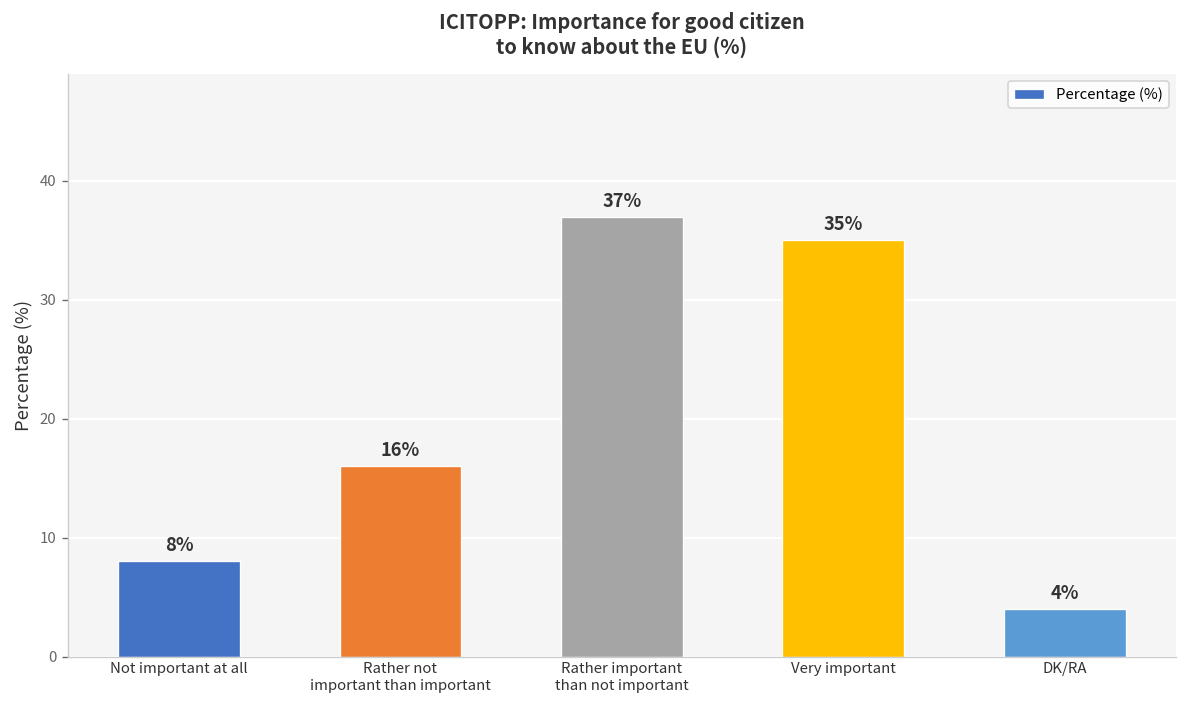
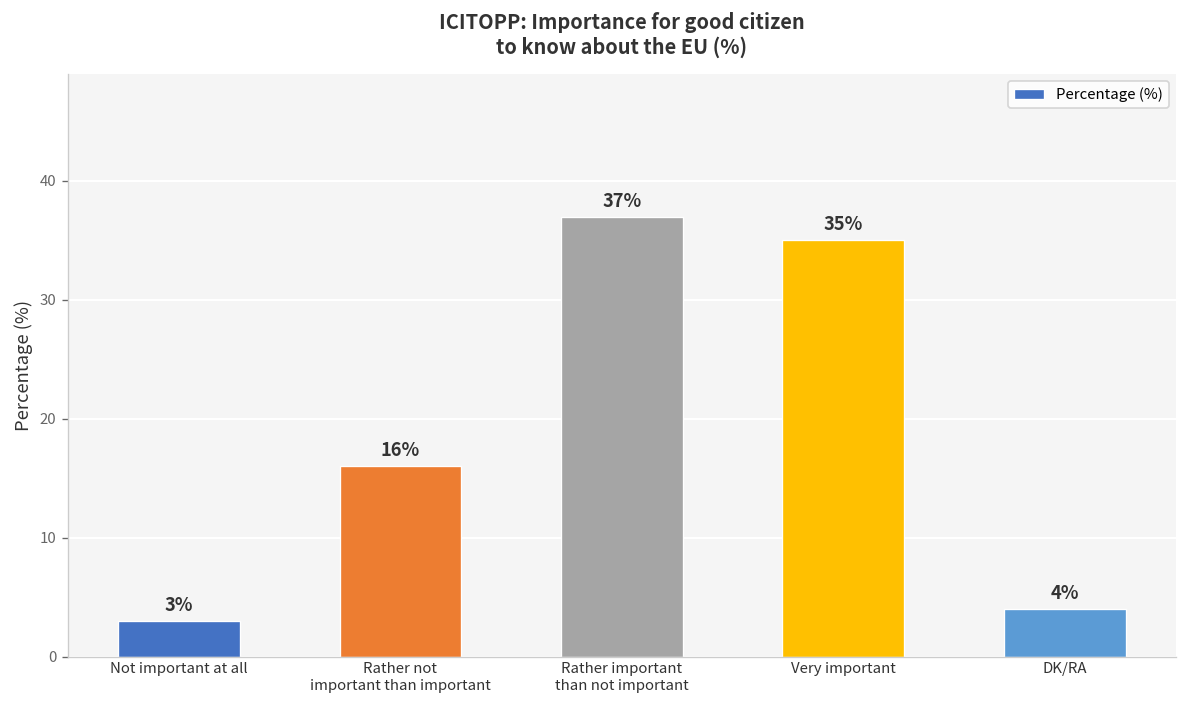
Not important at all: 8% -> 3%
